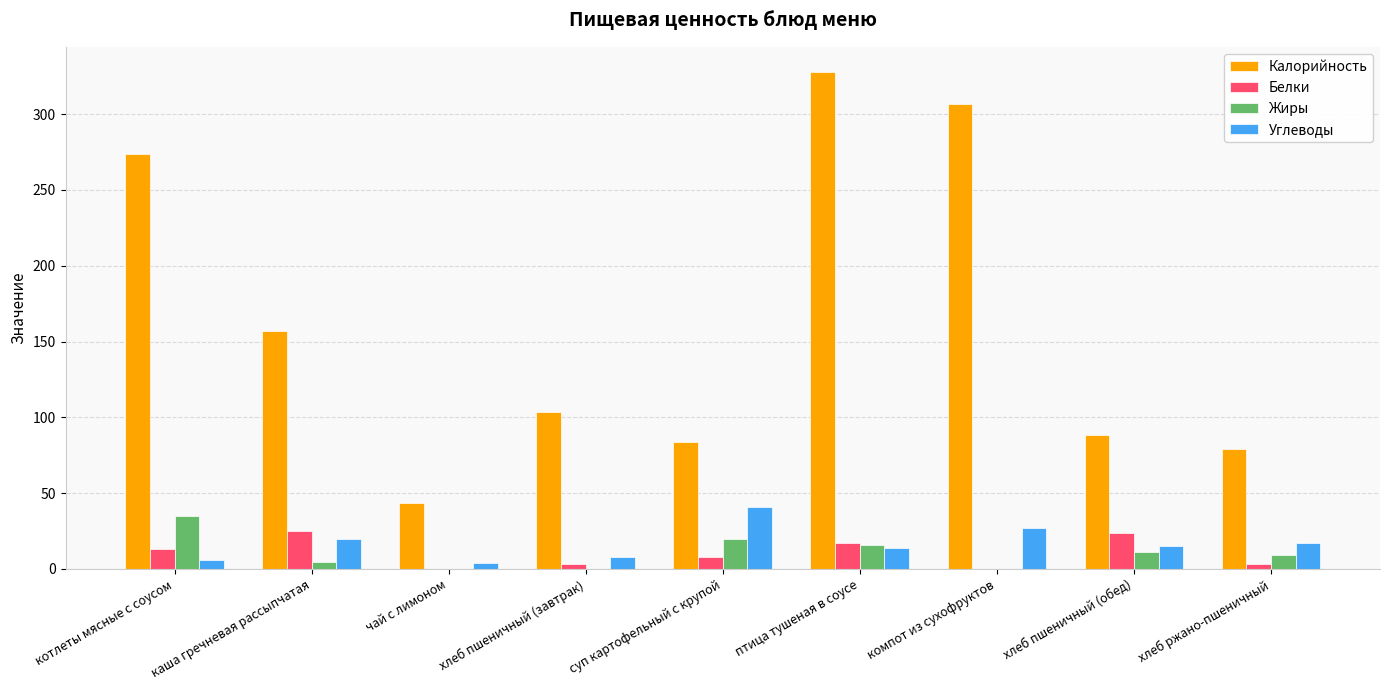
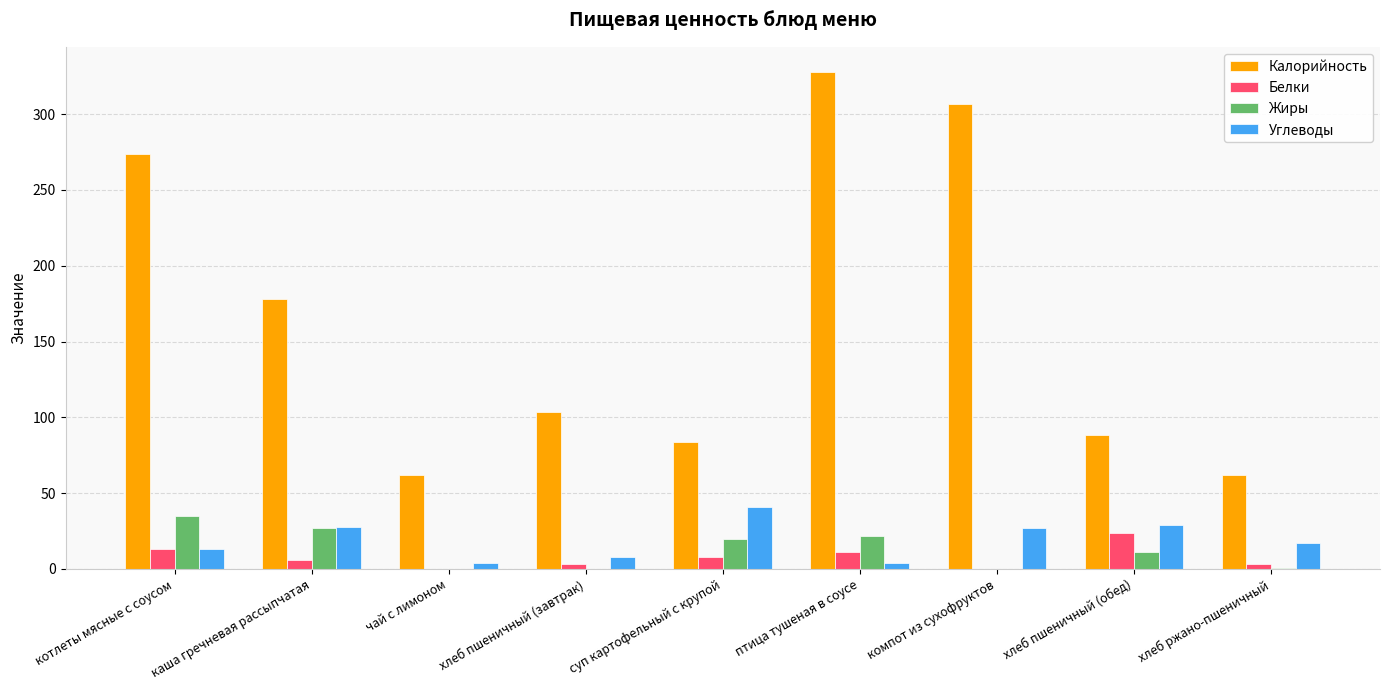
Углеводы, котлеты мясные с соусом: 6 -> 13
Калорийность, каша гречневая рассыпчатая: 157 -> 178
Белки, каша гречневая рассыпчатая: 25 -> 6
Жиры, каша гречневая рассыпчатая: 5 -> 27
Углеводы, каша гречневая рассыпчатая: 20 -> 28
Калорийность, чай с лимоном: 43 -> 62
Белки, птица тушеная в соусе: 17 -> 11
Жиры, птица тушеная в соусе: 16 -> 22
Углеводы, птица тушеная в соусе: 14 -> 4
Углеводы, хлеб пшеничный (обед): 15 -> 29
Калорийность, хлеб ржано-пшеничный: 79 -> 62
Жиры, хлеб ржано-пшеничный: 9 -> 0
